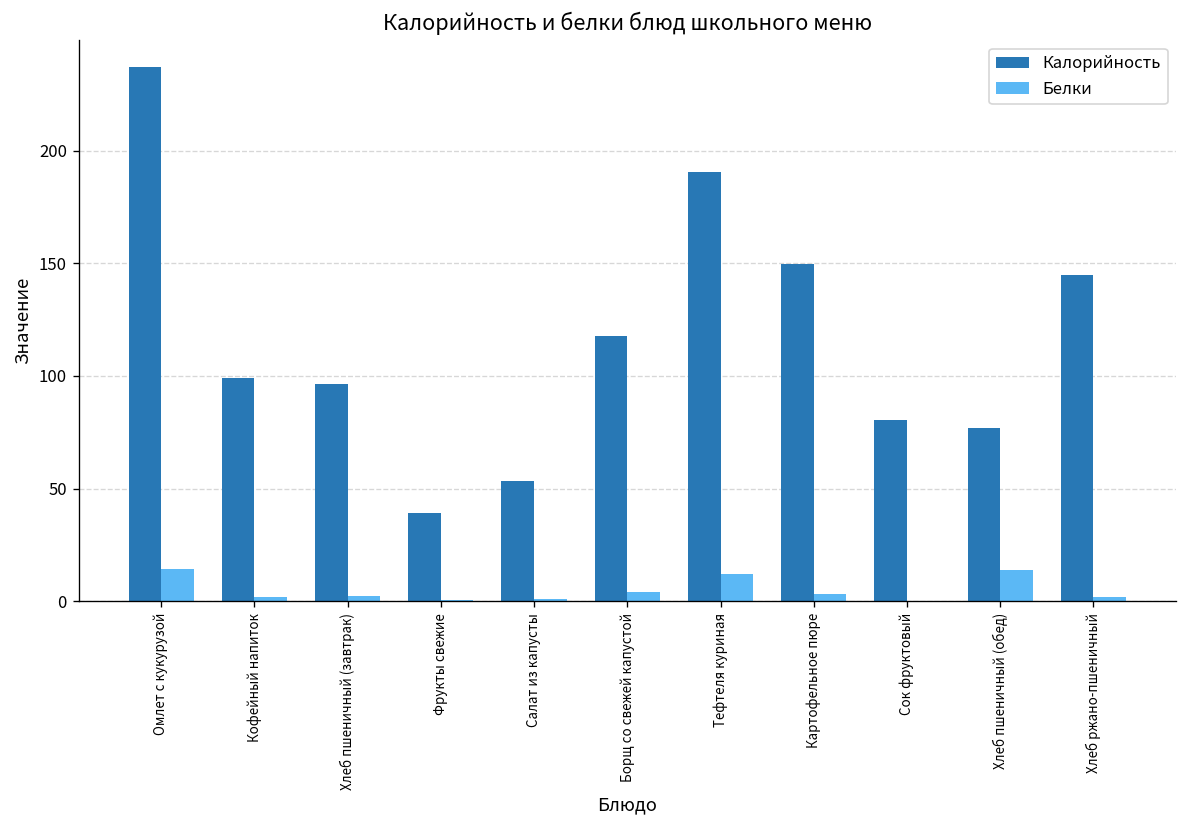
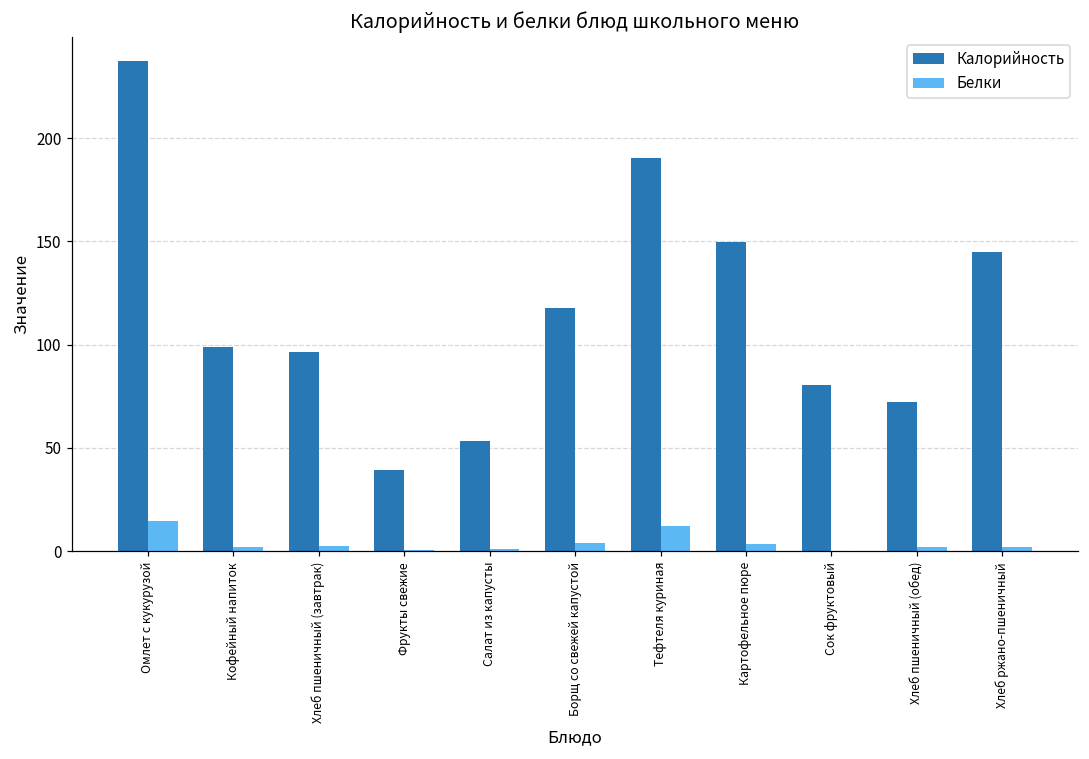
Калорийность, Хлеб пшеничный (обед): 77 -> 72
Белки, Хлеб пшеничный (обед): 14 -> 2
